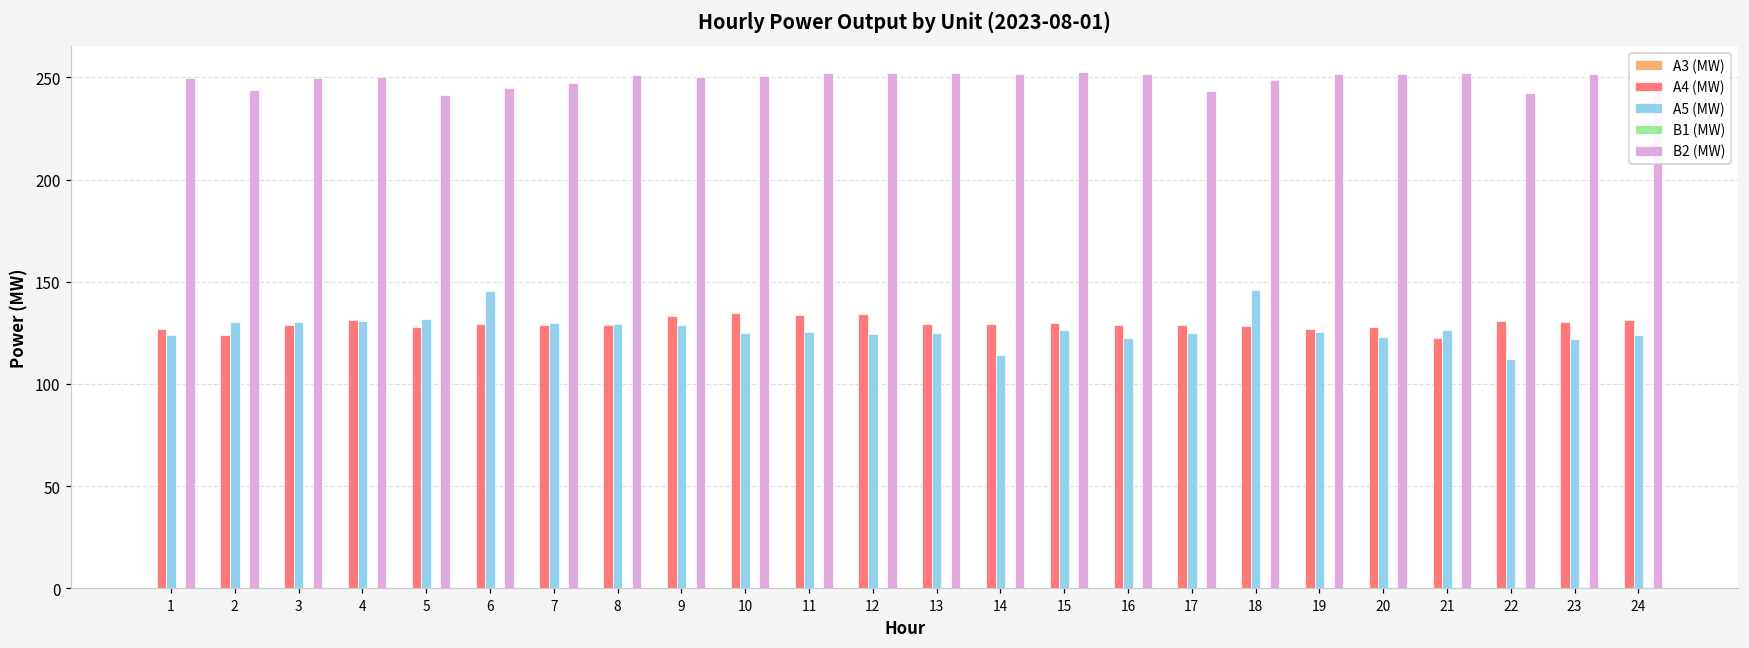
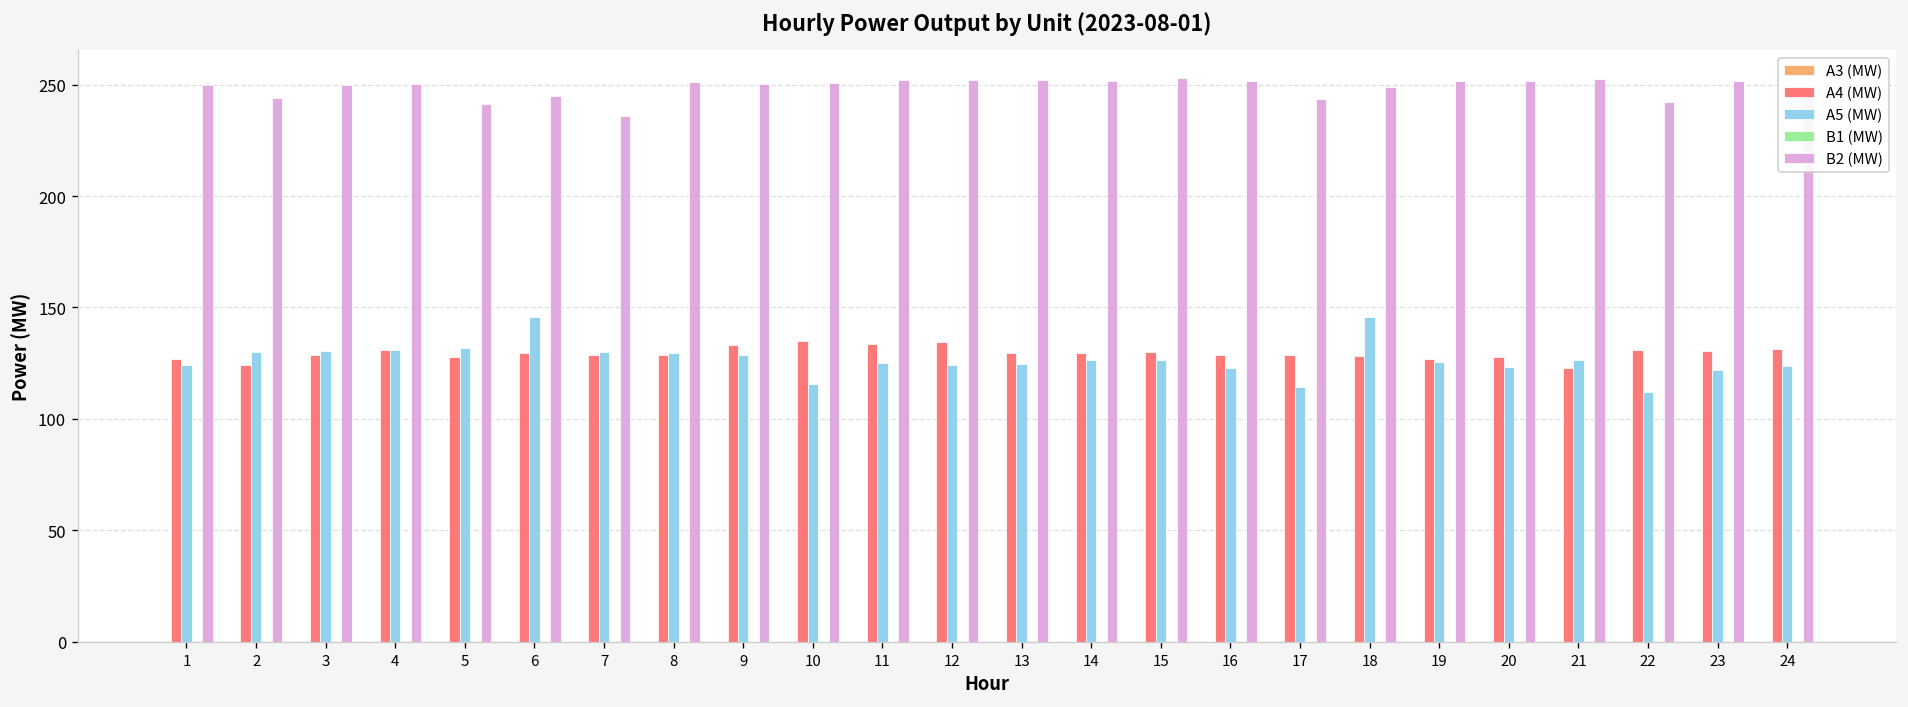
B2 (MW), 7: 247 -> 236
A5 (MW), 10: 125 -> 116
A5 (MW), 14: 114 -> 126
A5 (MW), 17: 125 -> 115
